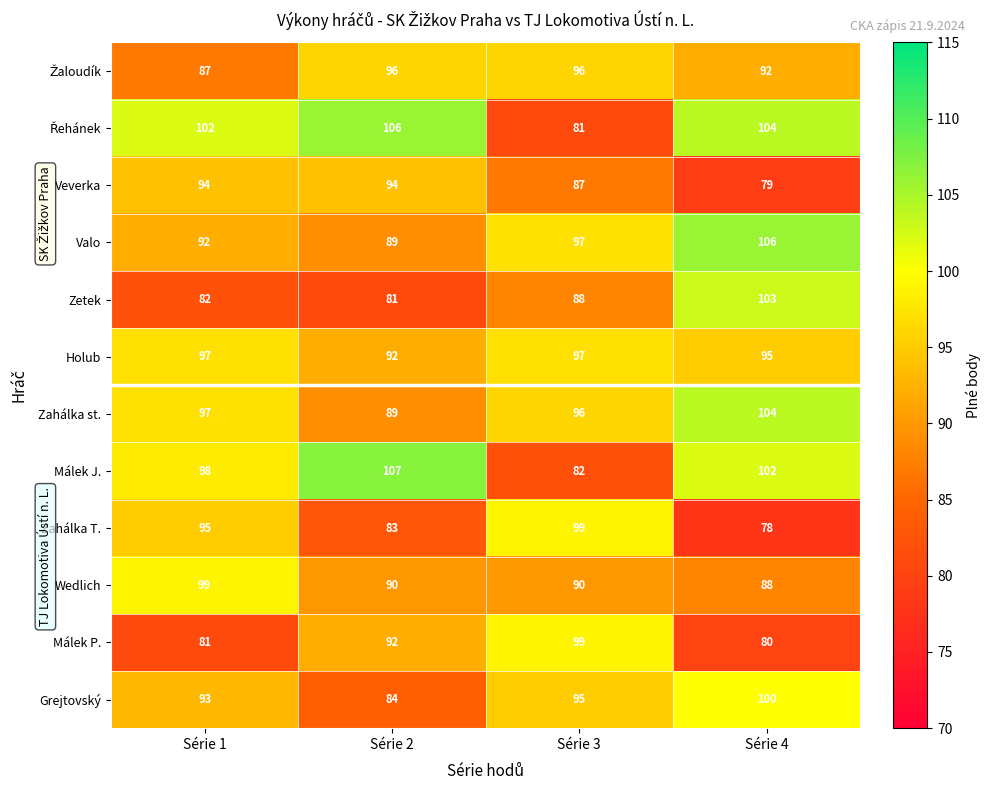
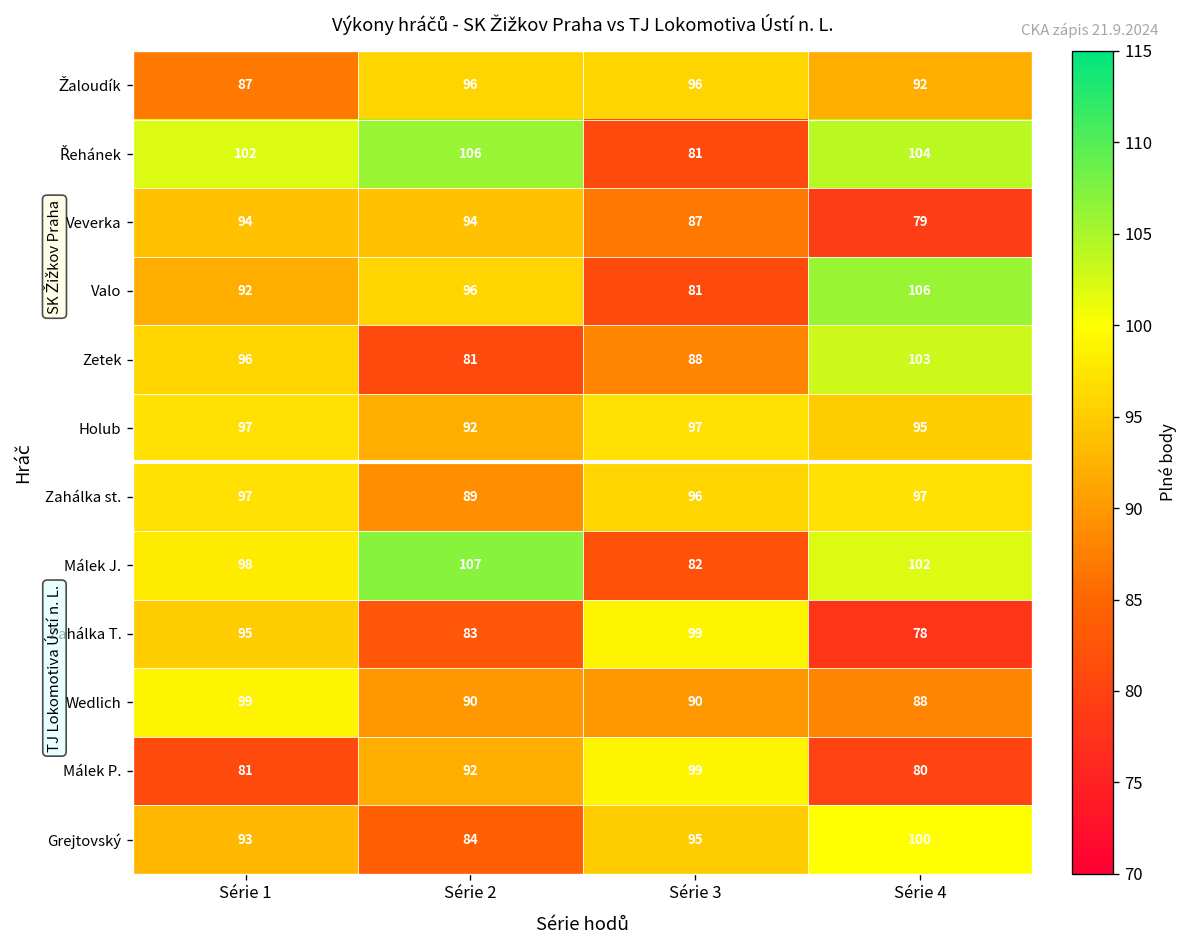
Valo, Série 2: 89 -> 96
Valo, Série 3: 97 -> 81
Zetek, Série 1: 82 -> 96
Zahálka st., Série 4: 104 -> 97
